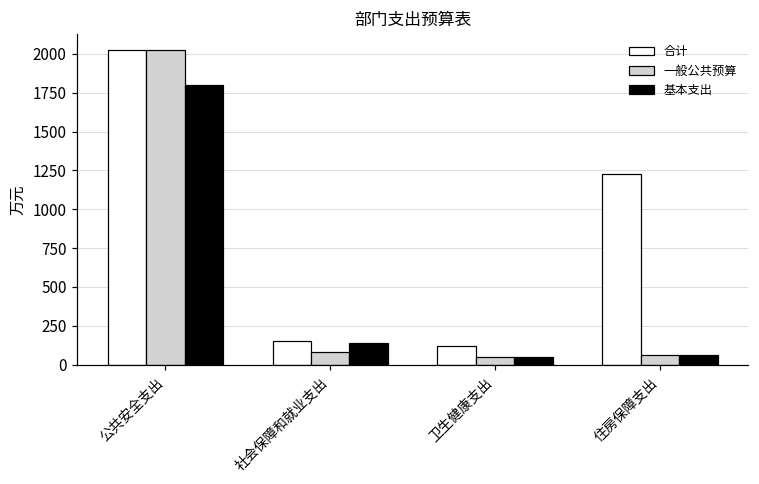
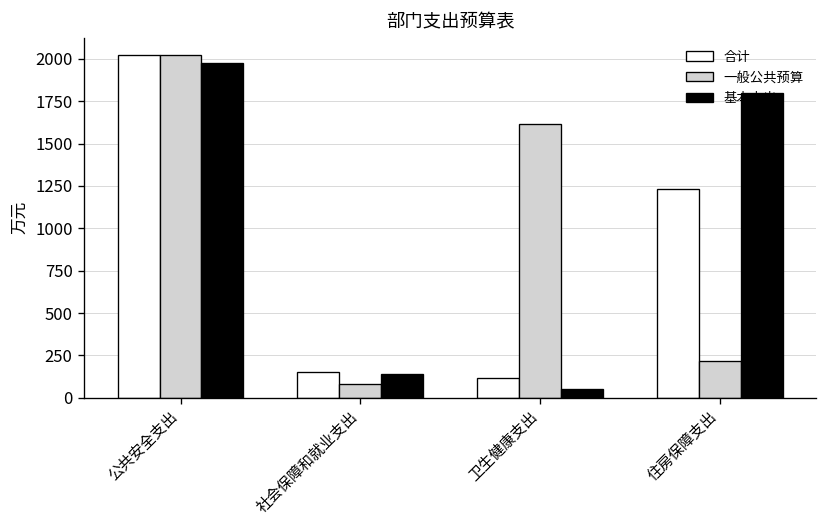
基本支出, 公共安全支出: 1800 -> 1970
一般公共预算, 卫生健康支出: 50 -> 1620
一般公共预算, 住房保障支出: 60 -> 220
基本支出, 住房保障支出: 60 -> 1800
